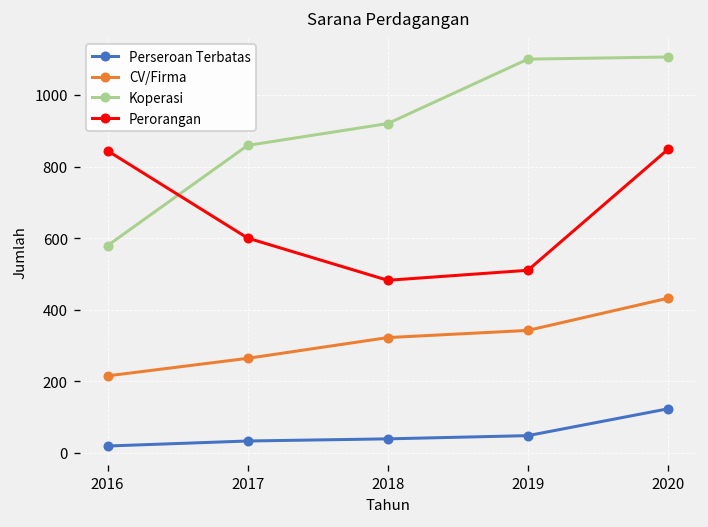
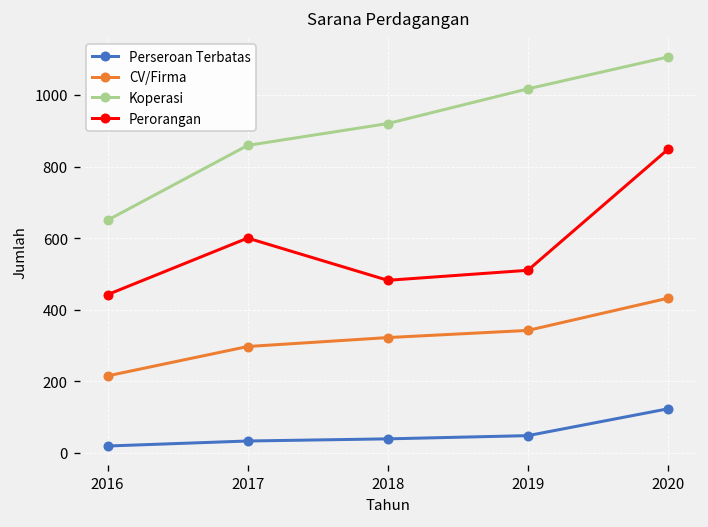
Koperasi, 2016: 580 -> 650
Perorangan, 2016: 840 -> 440
CV/Firma, 2017: 260 -> 300
Koperasi, 2019: 1100 -> 1020
